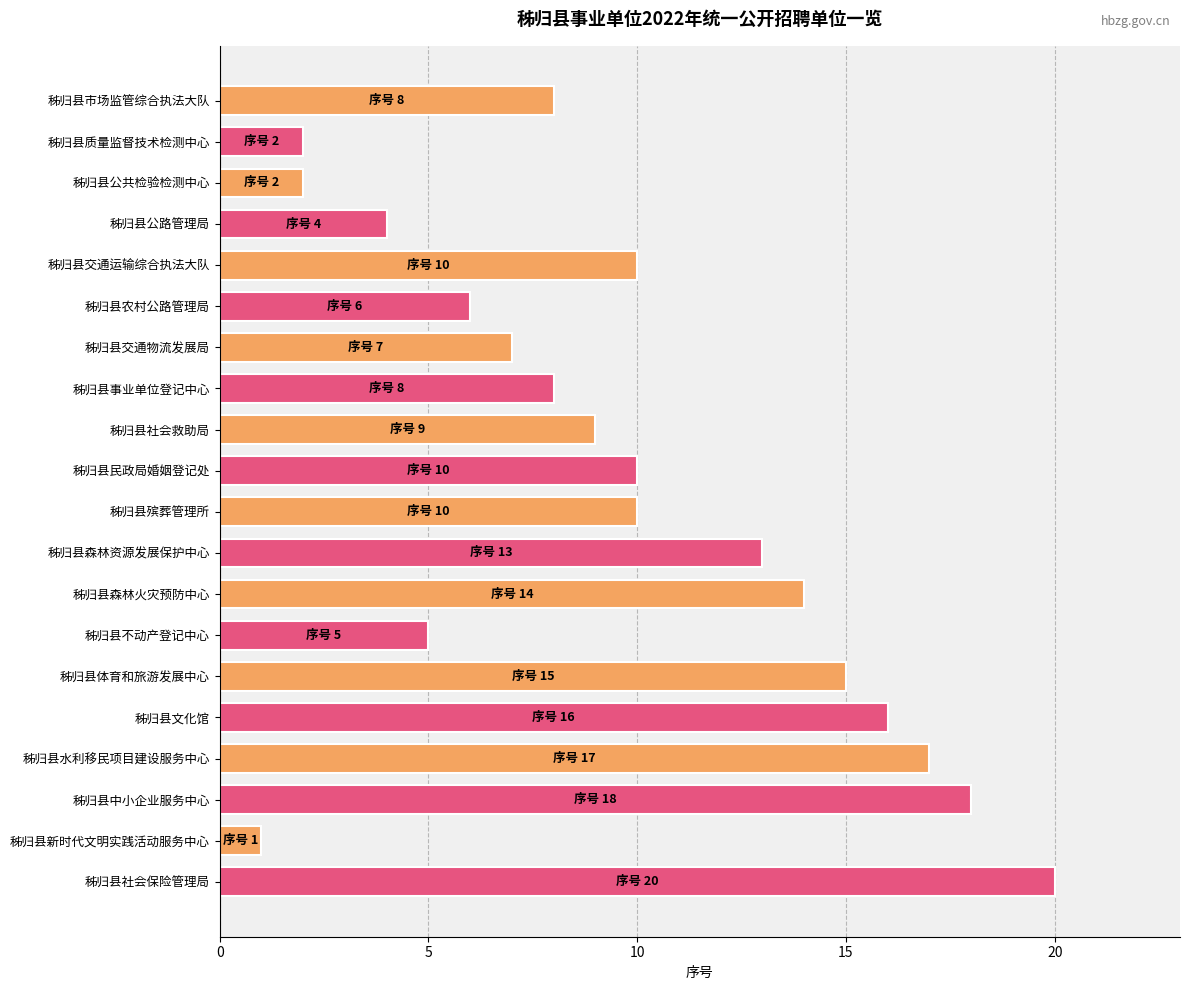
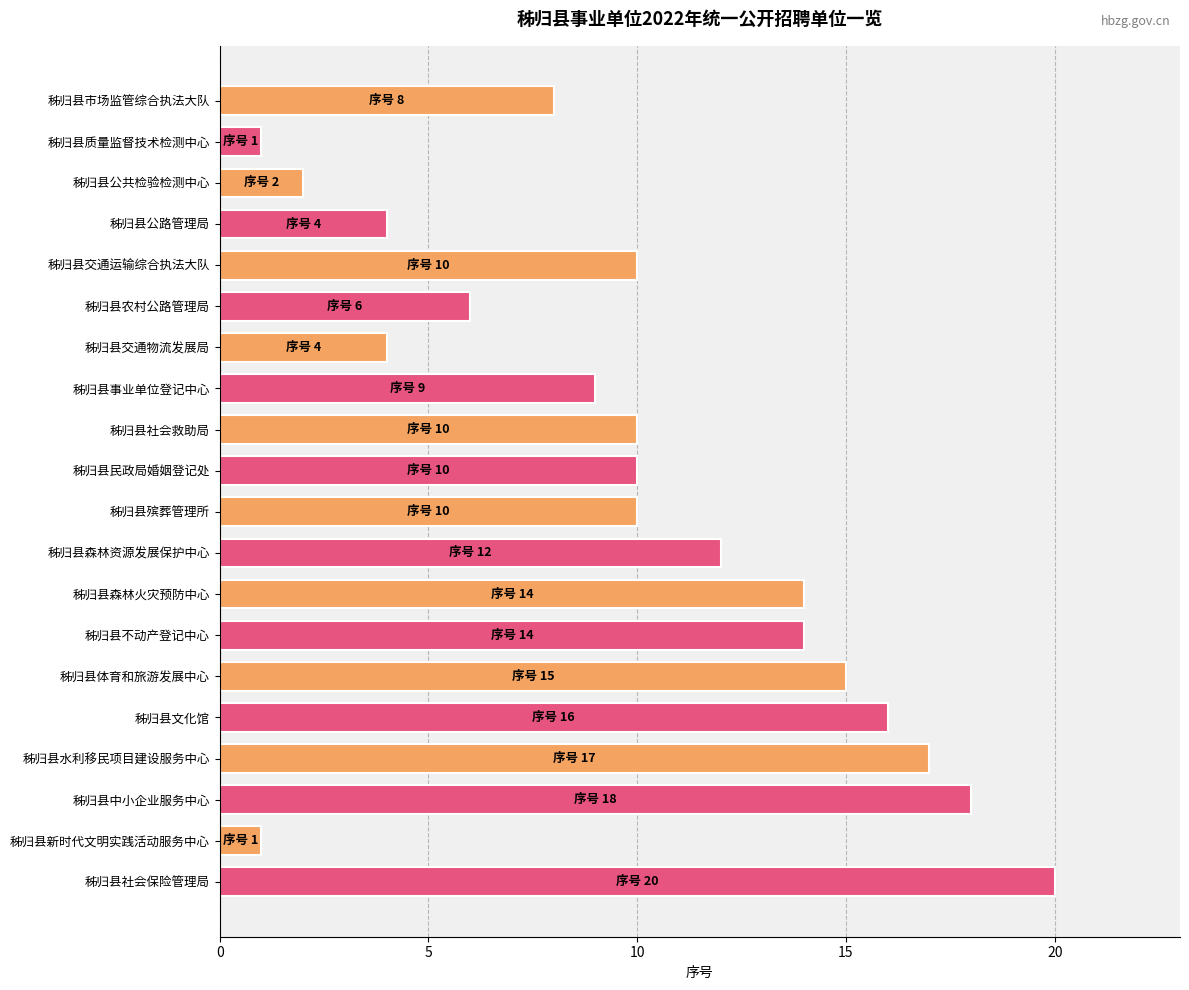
秭归县质量监督技术检测中心: 2 -> 1
秭归县交通物流发展局: 7 -> 4
秭归县事业单位登记中心: 8 -> 9
秭归县社会救助局: 9 -> 10
秭归县森林资源发展保护中心: 13 -> 12
秭归县不动产登记中心: 5 -> 14
